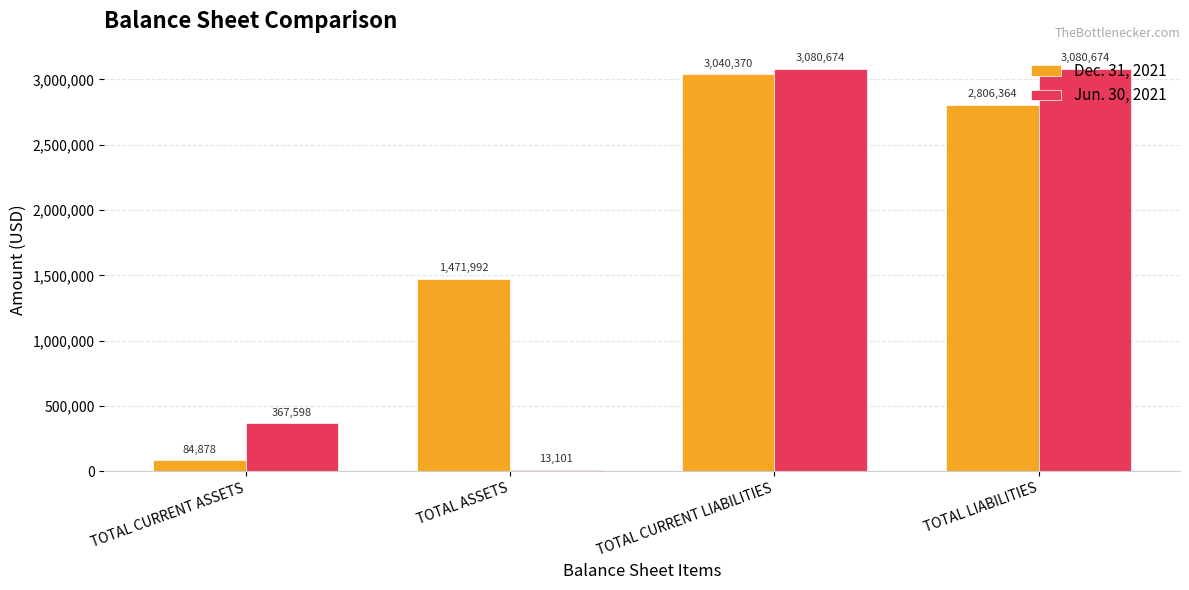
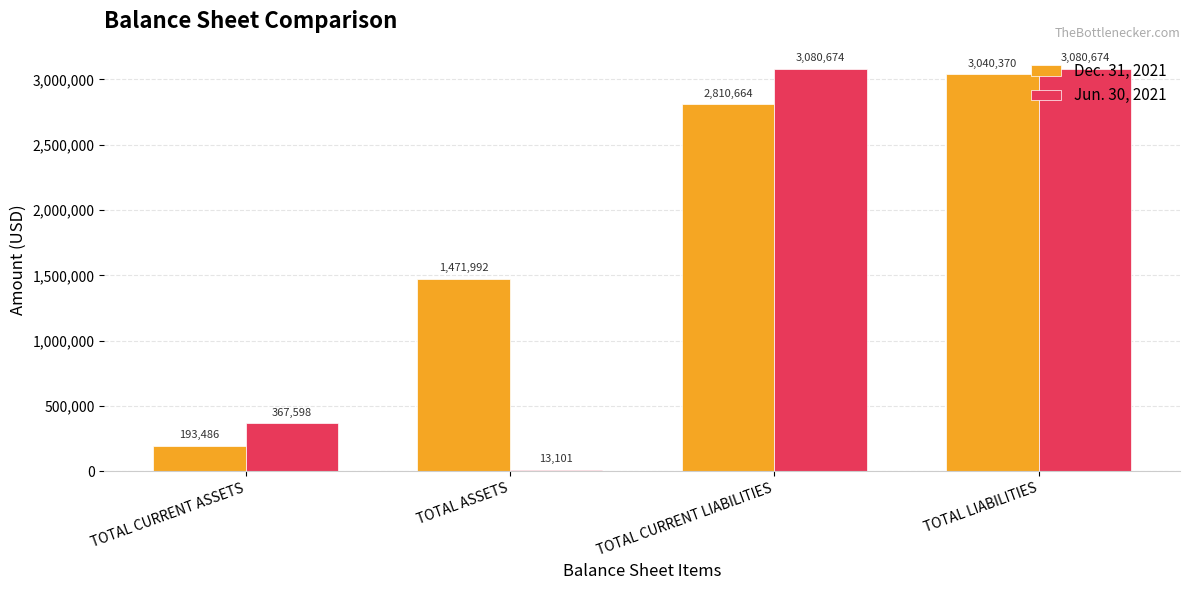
Dec. 31, 2021, TOTAL CURRENT ASSETS: 84,878 -> 193,486
Dec. 31, 2021, TOTAL CURRENT LIABILITIES: 3,040,370 -> 2,810,664
Dec. 31, 2021, TOTAL LIABILITIES: 2,806,364 -> 3,040,370
